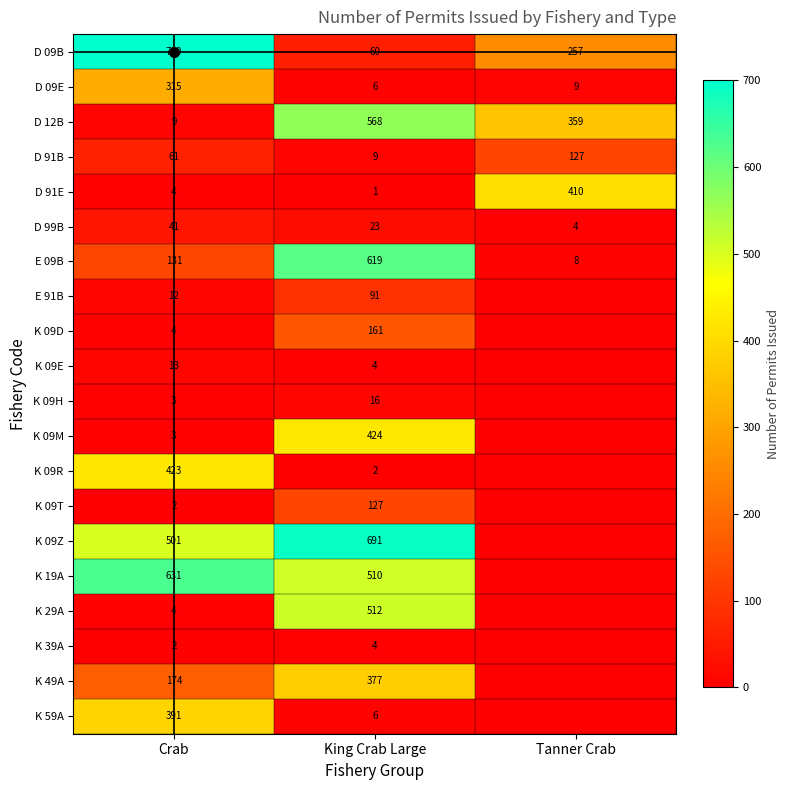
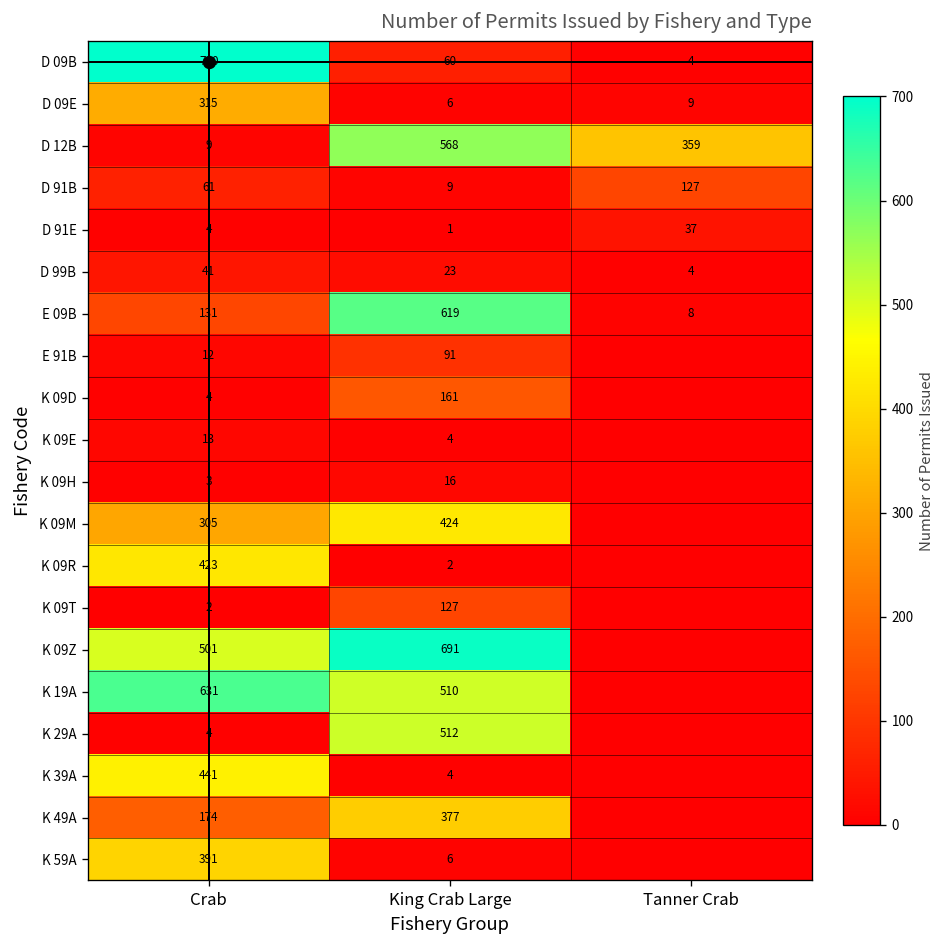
D 09B, Tanner Crab: 257 -> 4
D 91E, Tanner Crab: 410 -> 37
K 09M, Crab: 3 -> 305
K 39A, Crab: 2 -> 441
